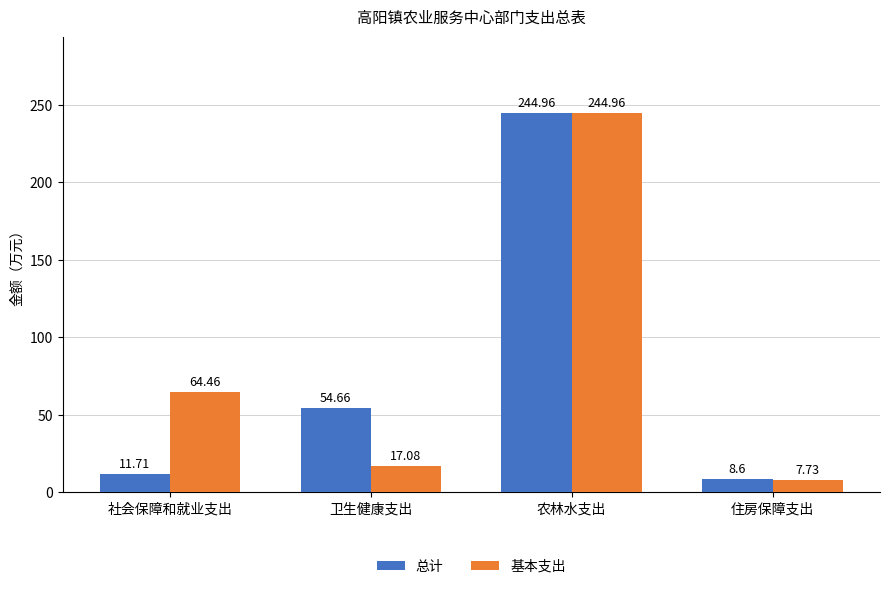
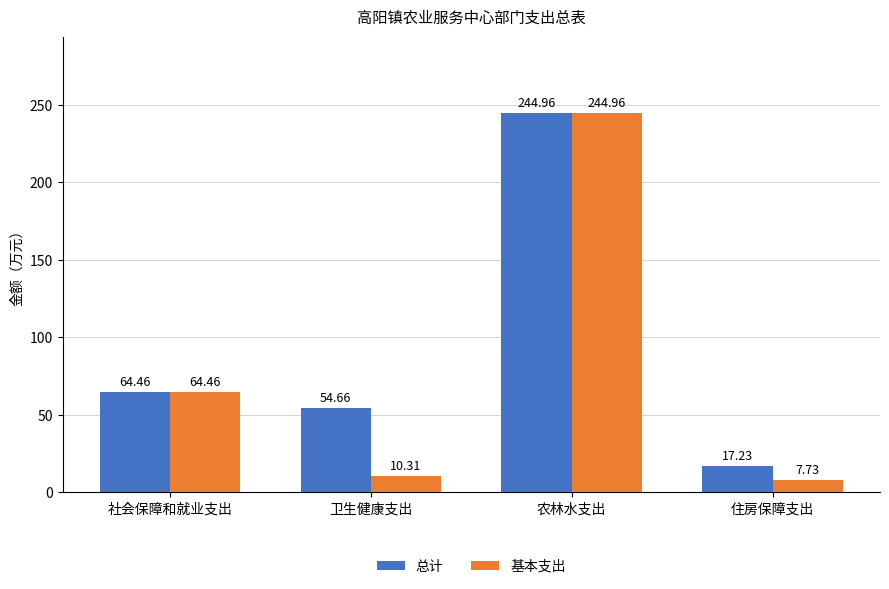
总计, 社会保障和就业支出: 11.71 -> 64.46
基本支出, 卫生健康支出: 17.08 -> 10.31
总计, 住房保障支出: 8.6 -> 17.23
